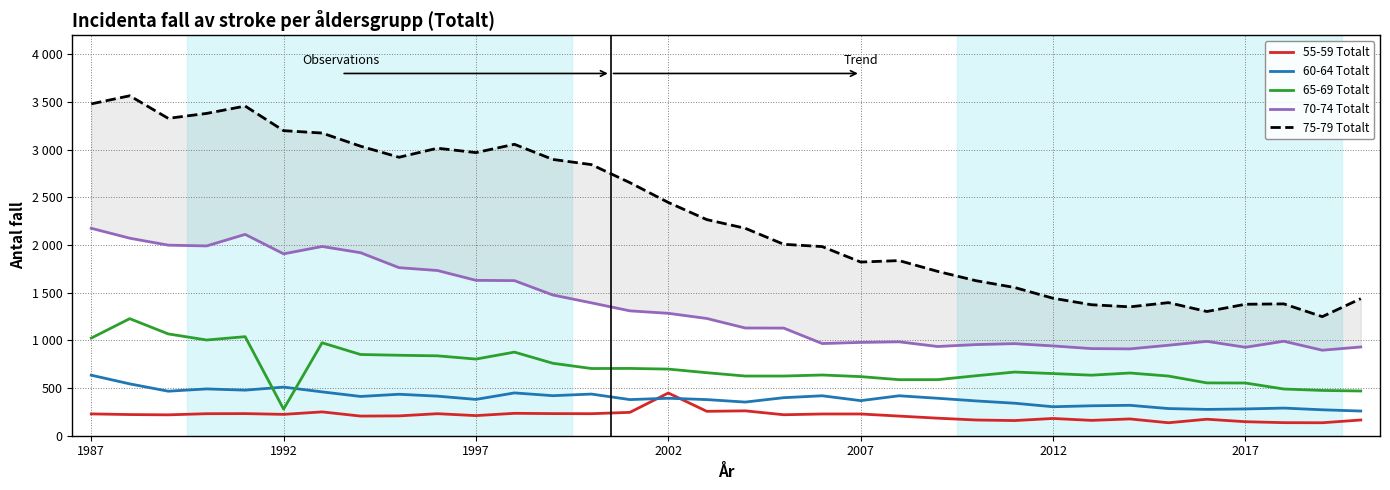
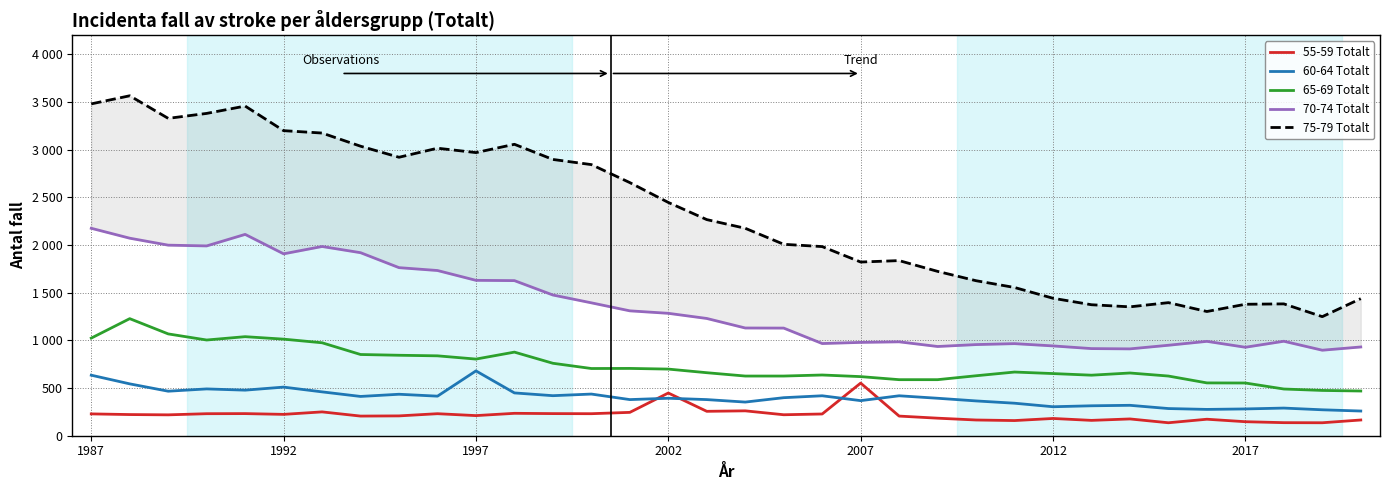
65-69 Totalt, 1992: 300 -> 1000
60-64 Totalt, 1997: 400 -> 700
55-59 Totalt, 2007: 200 -> 600
